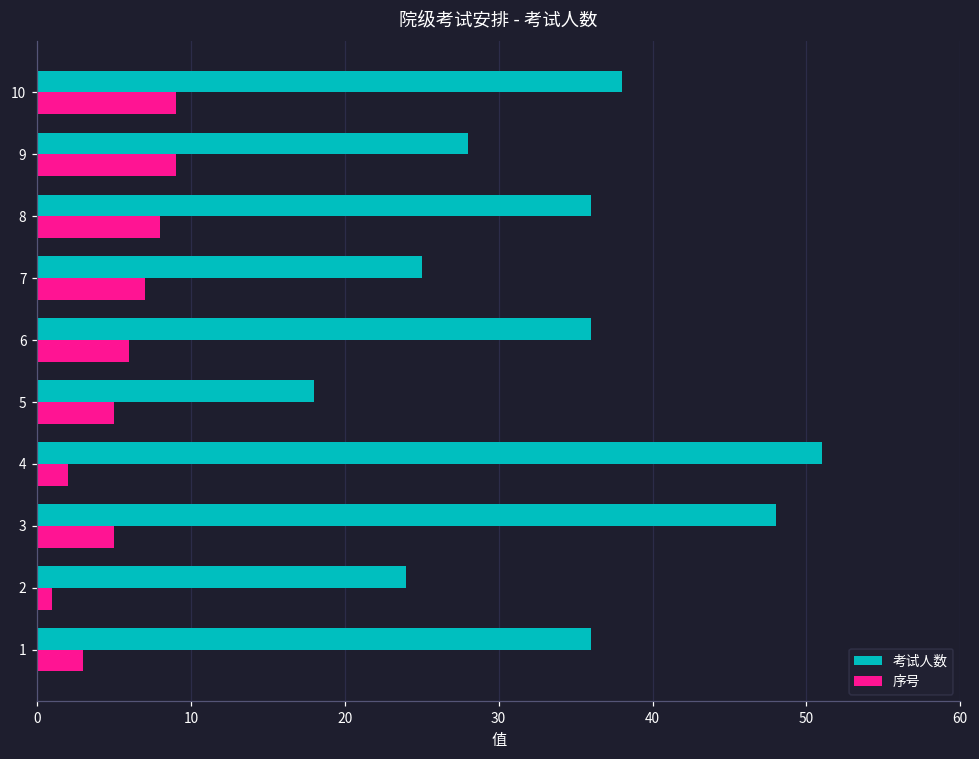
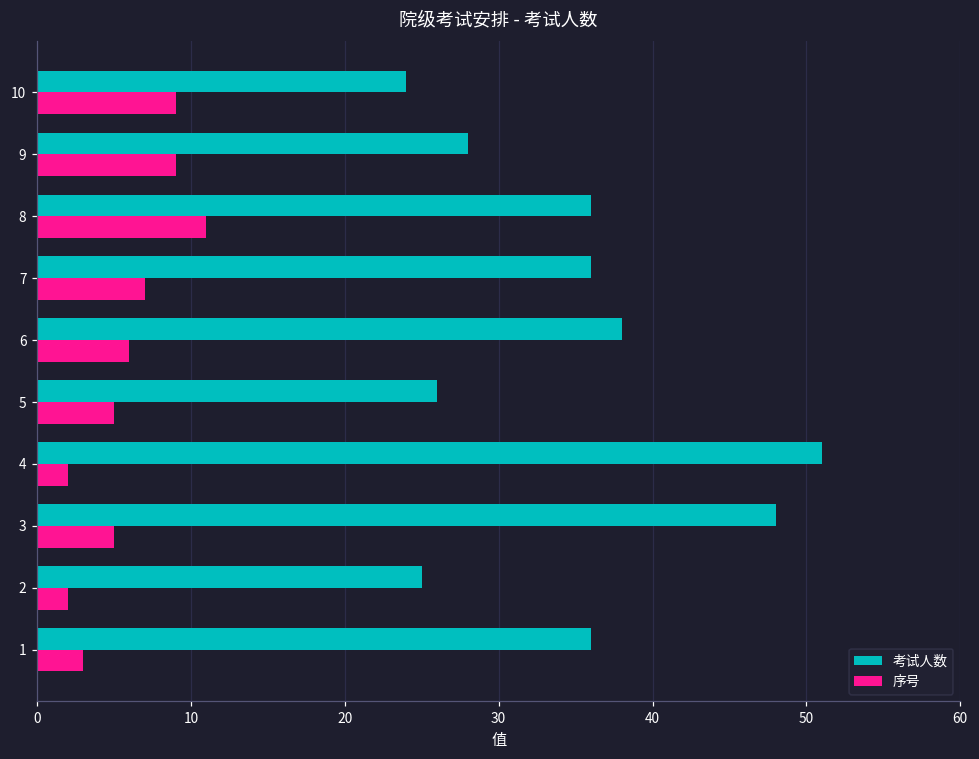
考试人数, 10: 38 -> 24
序号, 8: 8 -> 11
考试人数, 7: 25 -> 36
考试人数, 6: 36 -> 38
考试人数, 5: 18 -> 26
考试人数, 2: 24 -> 25
序号, 2: 1 -> 2
